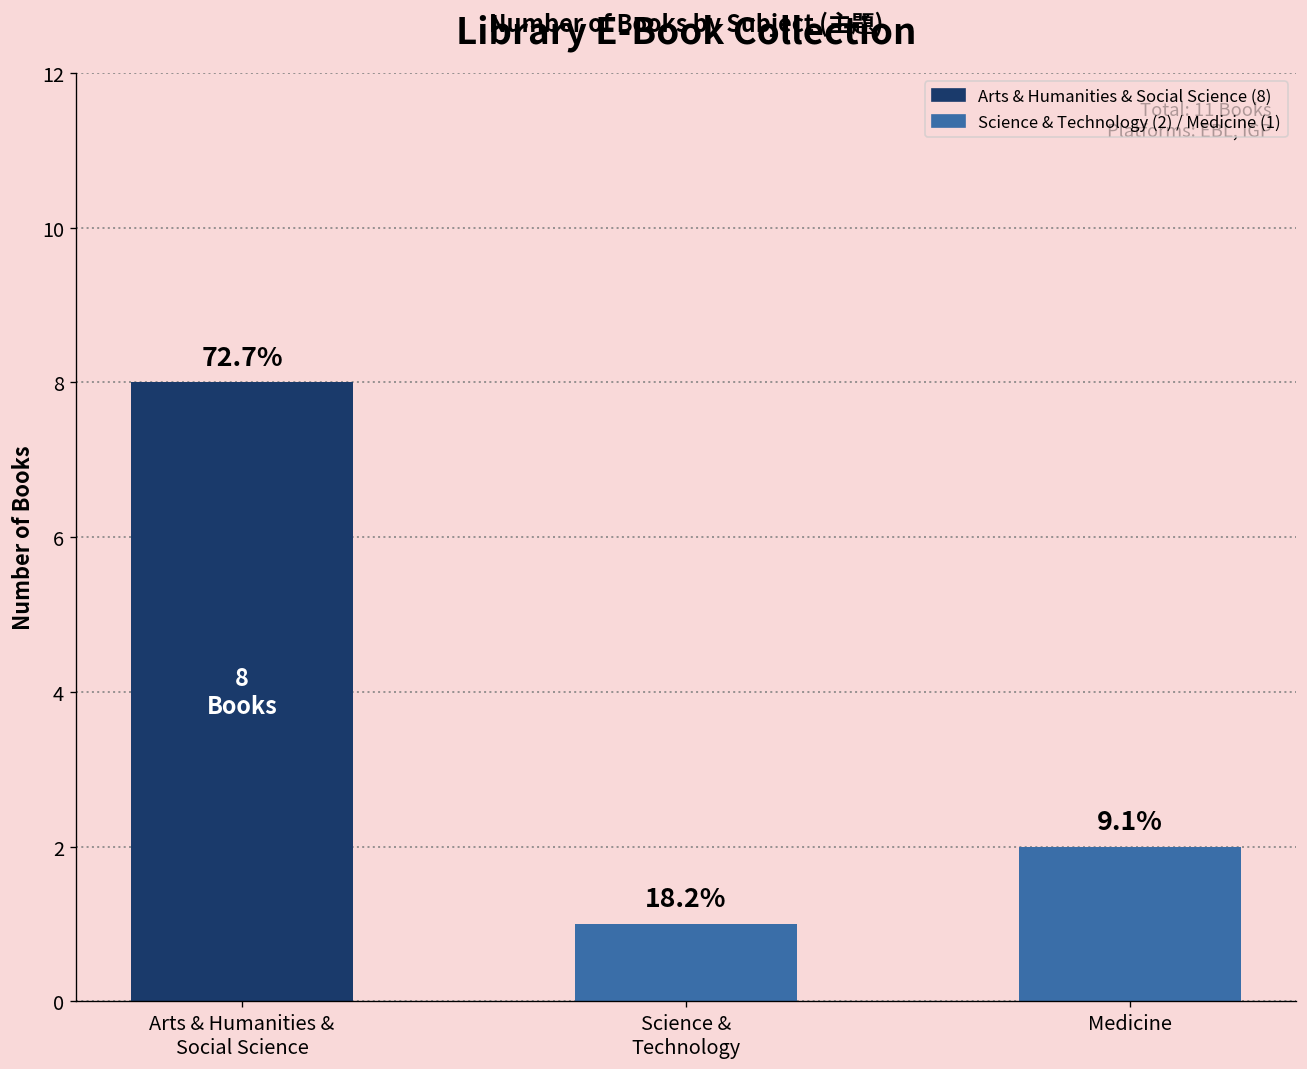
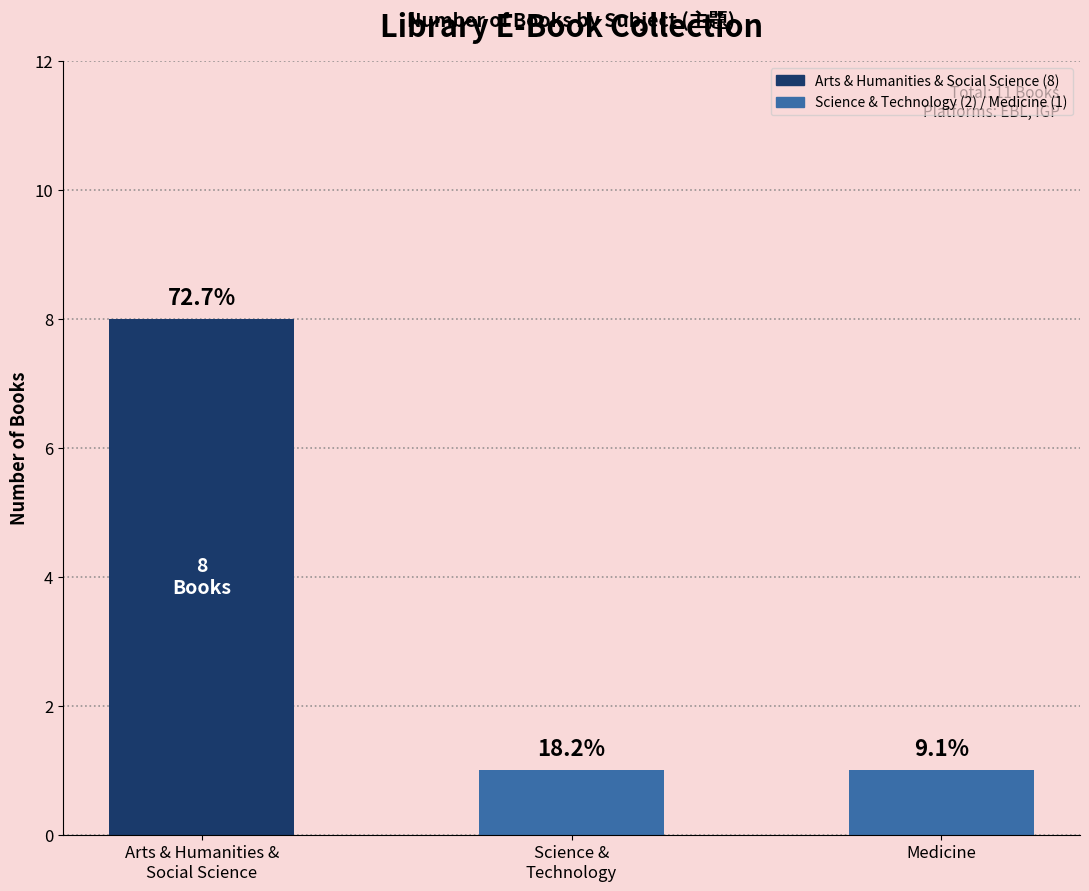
Medicine: 2 -> 1
